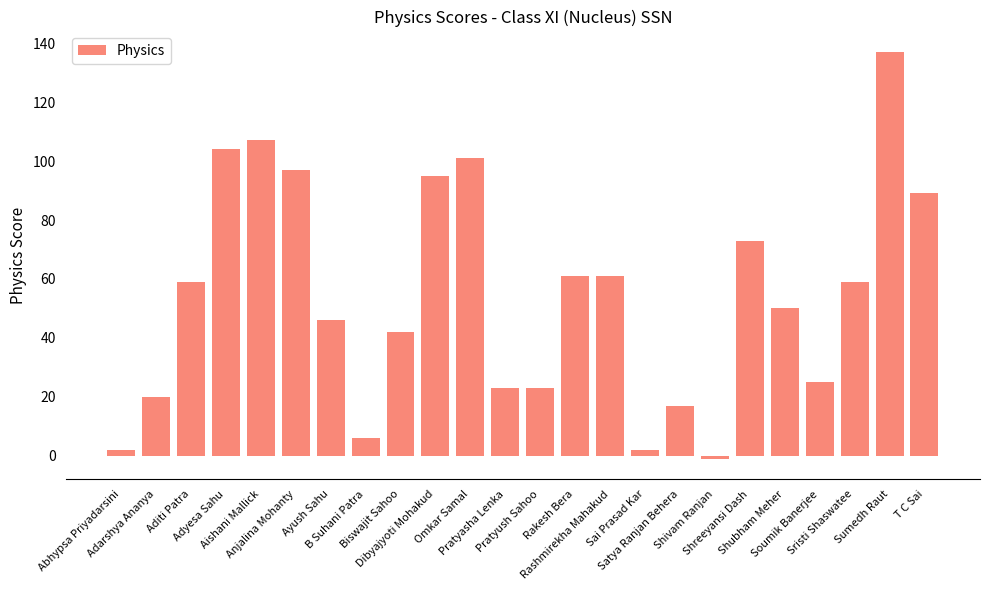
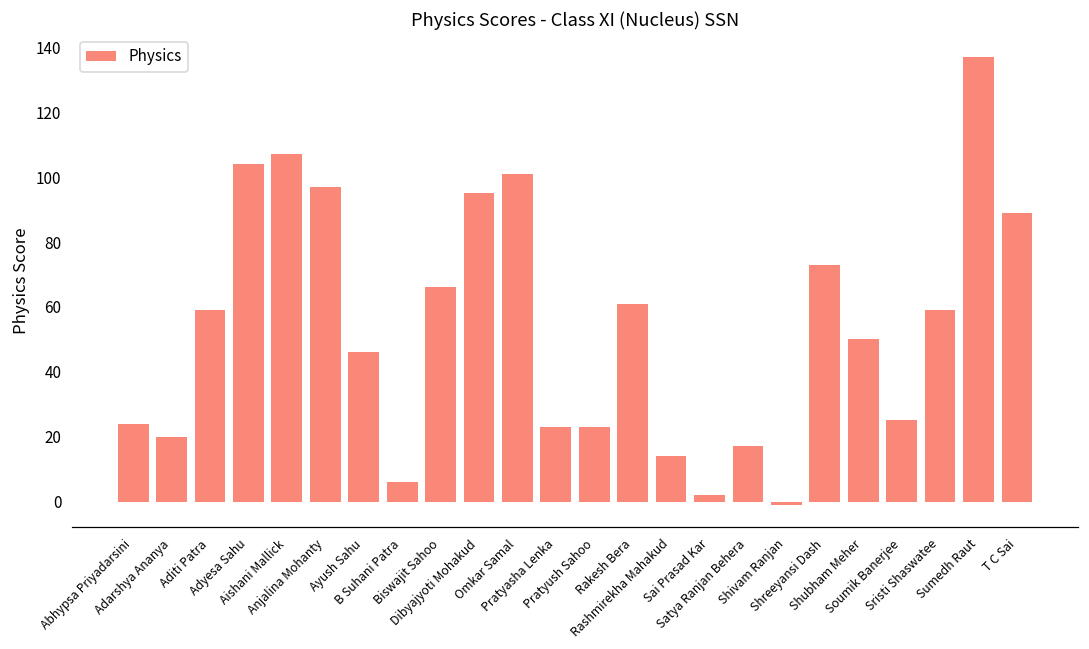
Abhypsa Priyadarsini: 2 -> 24
Biswajit Sahoo: 42 -> 66
Rashmirekha Mahakud: 61 -> 14
